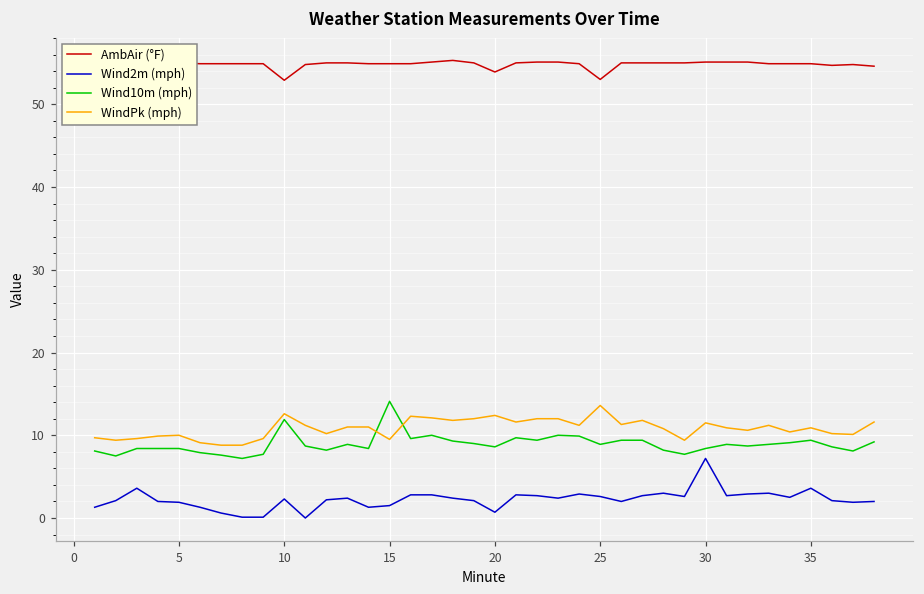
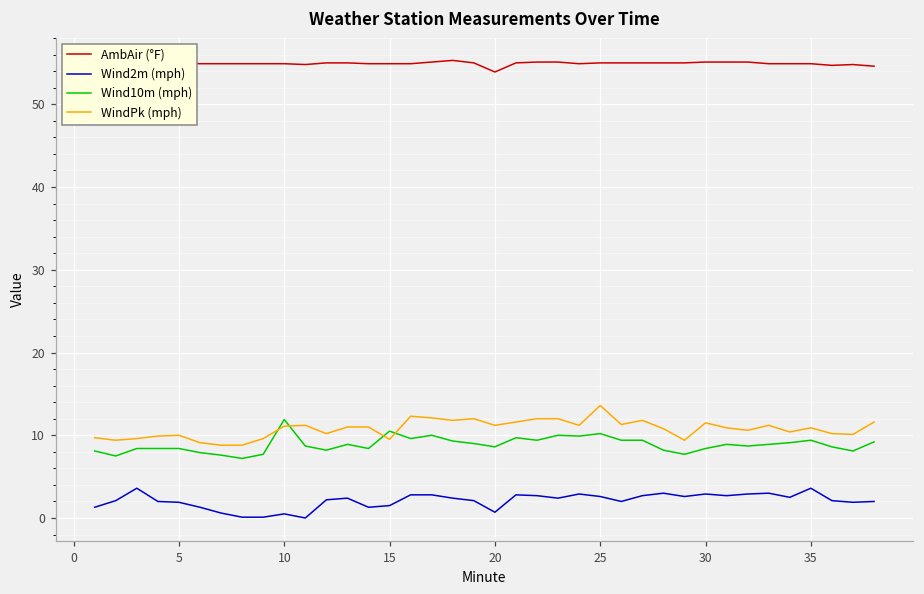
AmbAir (°F), 10: 53 -> 55
Wind2m (mph), 10: 2 -> 1
WindPk (mph), 10: 13 -> 11
Wind10m (mph), 15: 14 -> 11
WindPk (mph), 20: 12 -> 11
AmbAir (°F), 25: 53 -> 55
Wind10m (mph), 25: 9 -> 10
Wind2m (mph), 30: 7 -> 3
